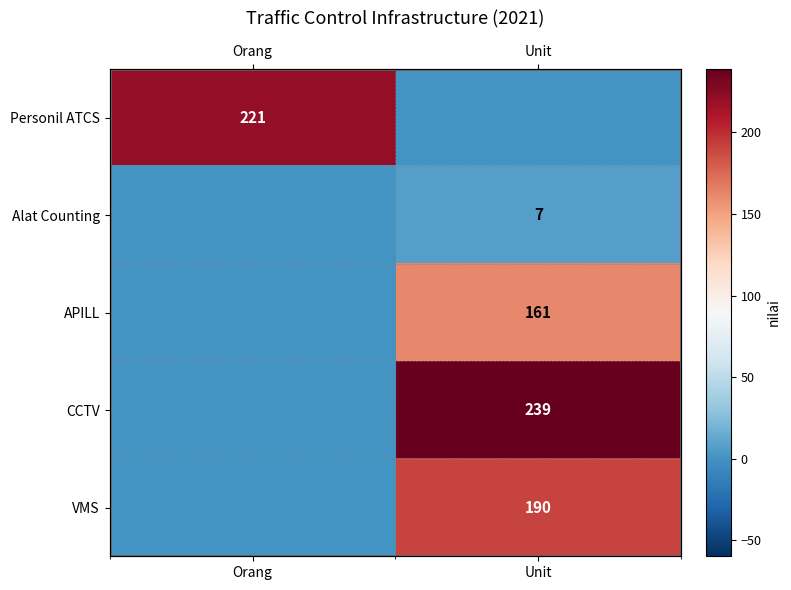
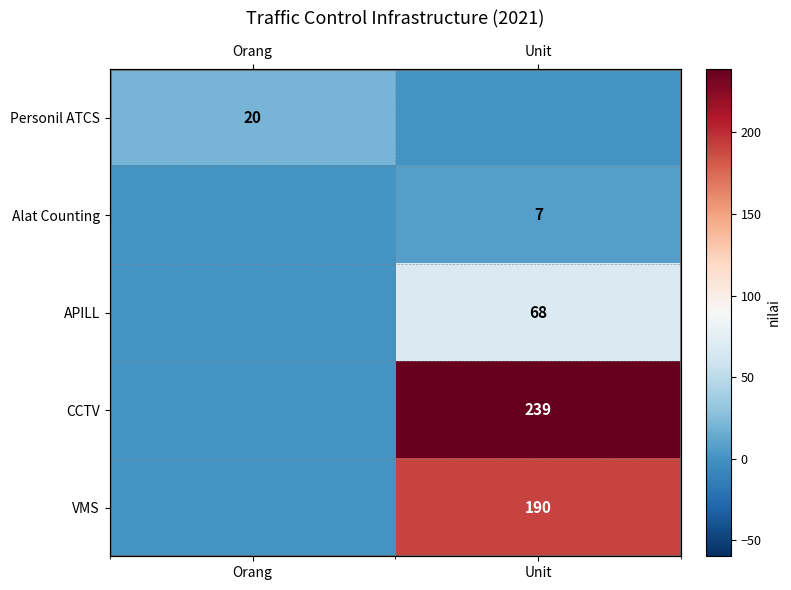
Personil ATCS, Orang: 221 -> 20
APILL, Unit: 161 -> 68
